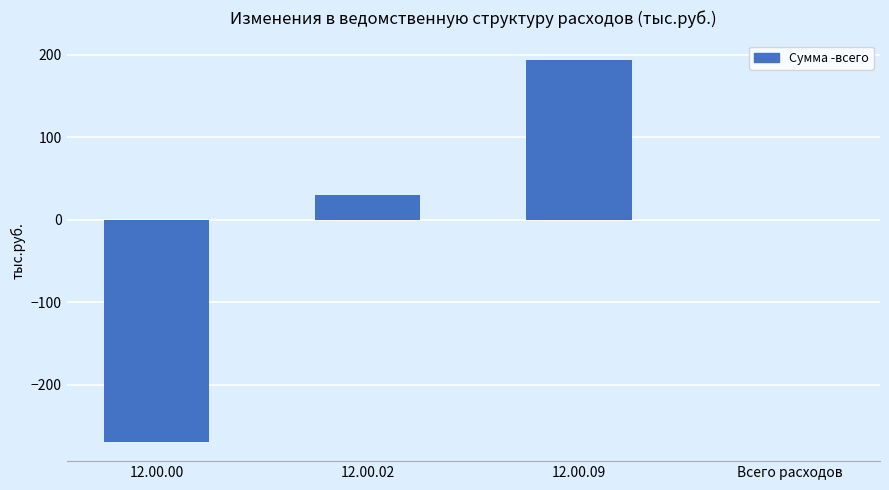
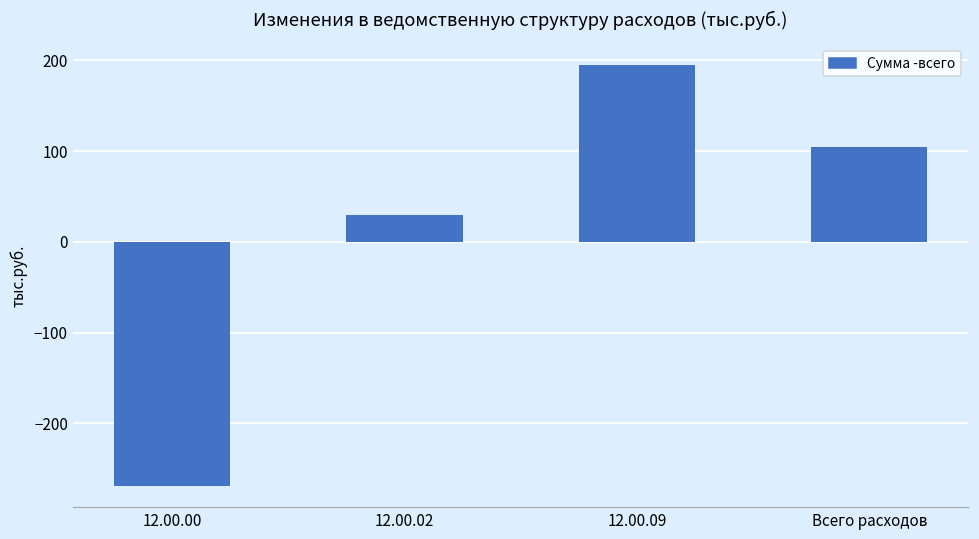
Всего расходов: 0 -> 100
